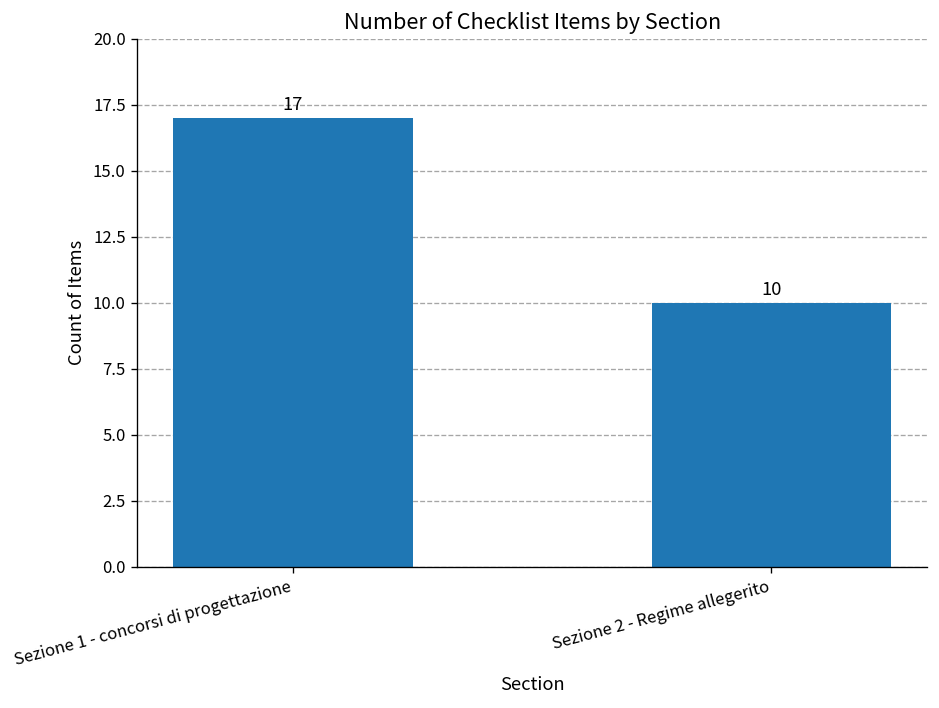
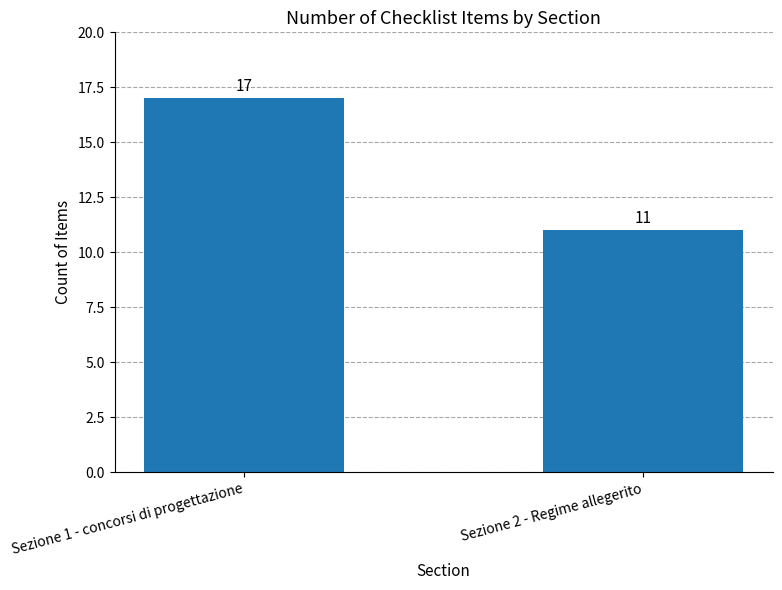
Sezione 2 - Regime allegerito: 10 -> 11
